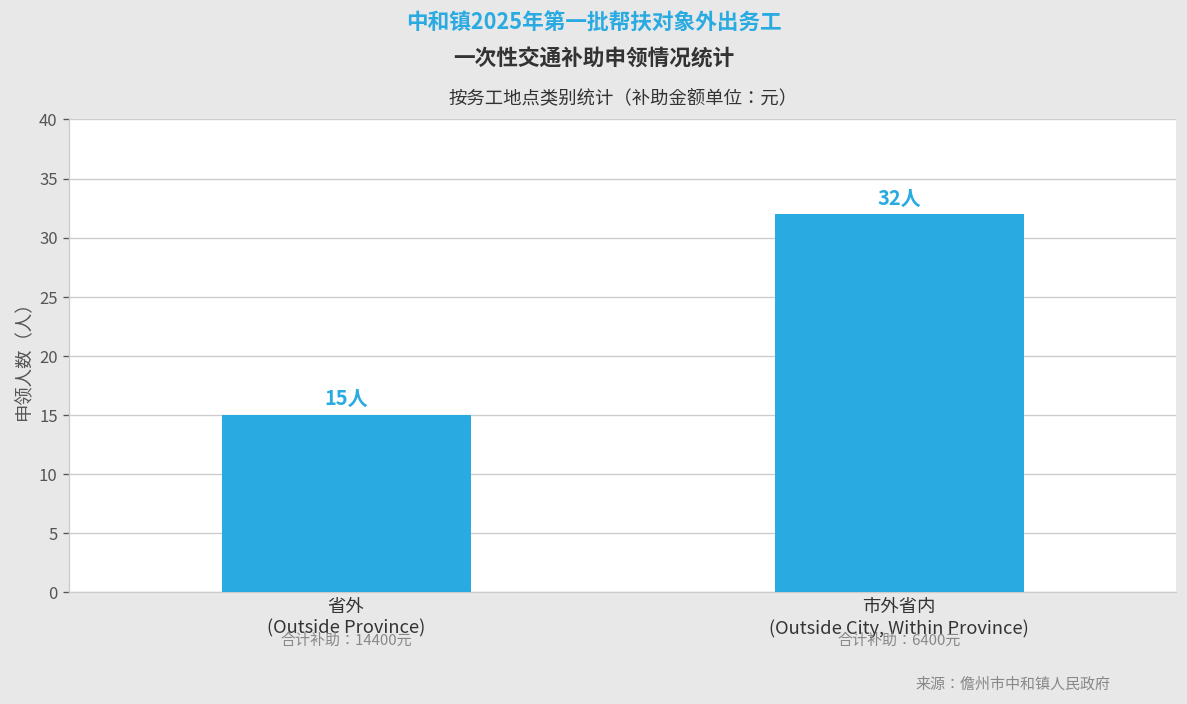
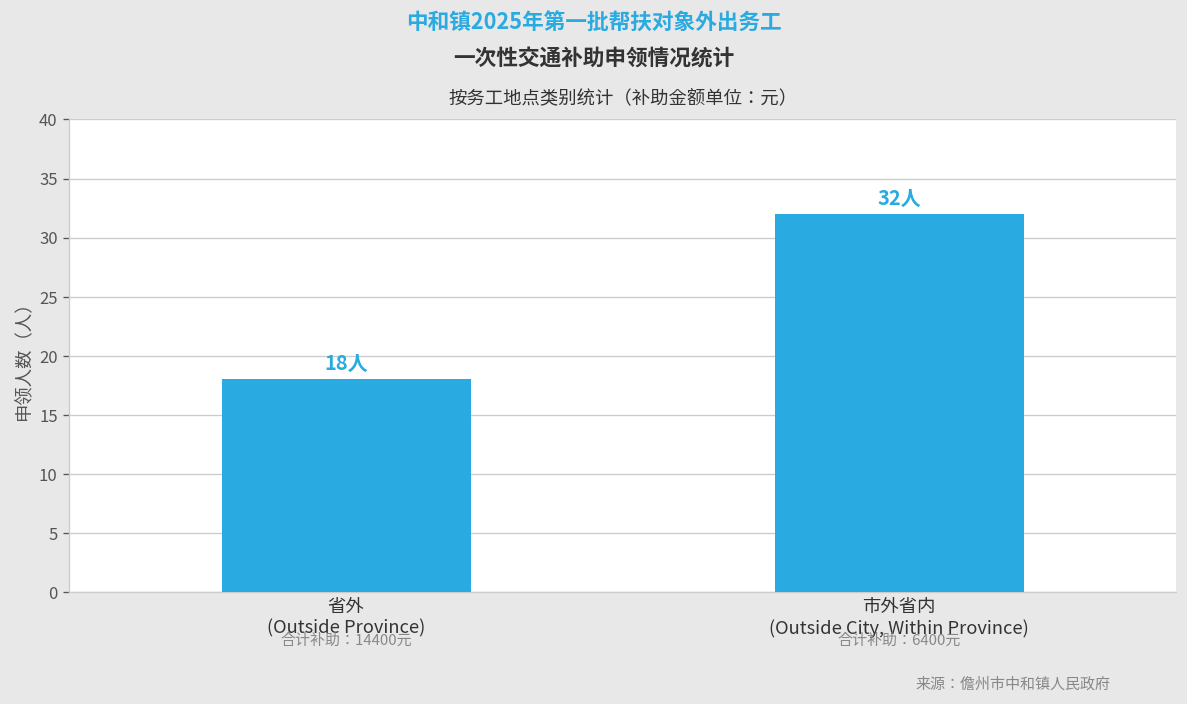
省外 (Outside Province): 15人 -> 18人
